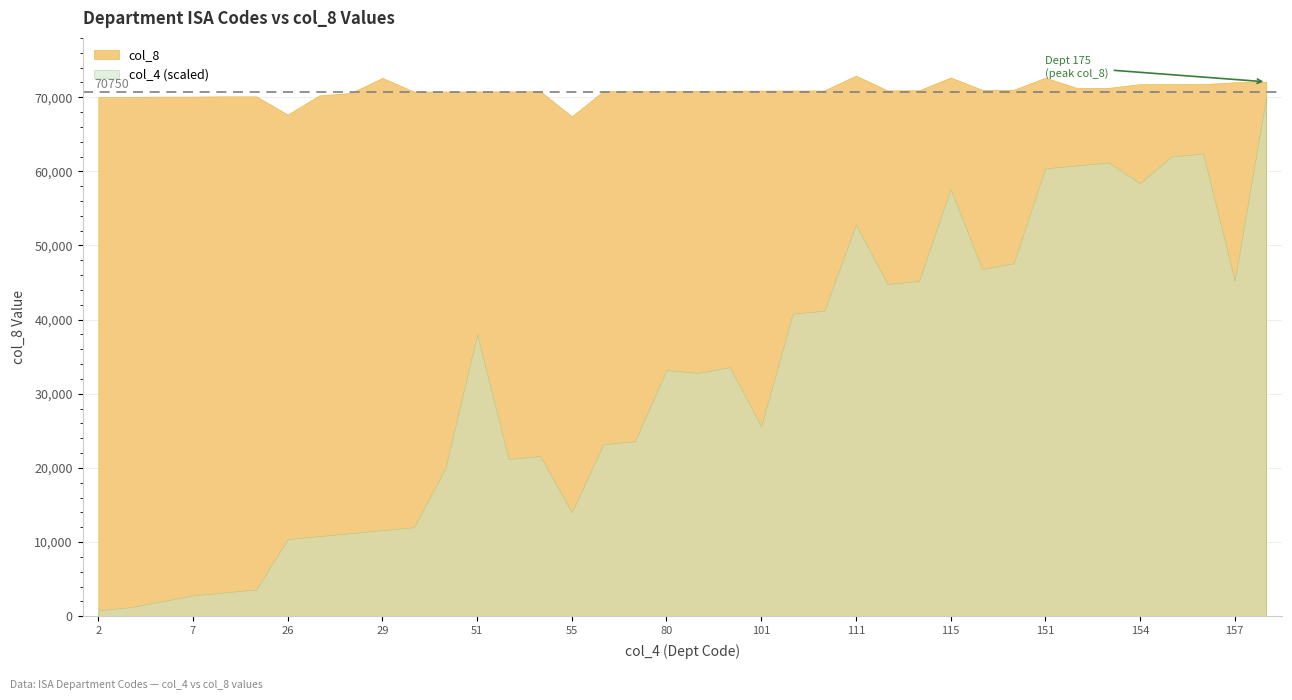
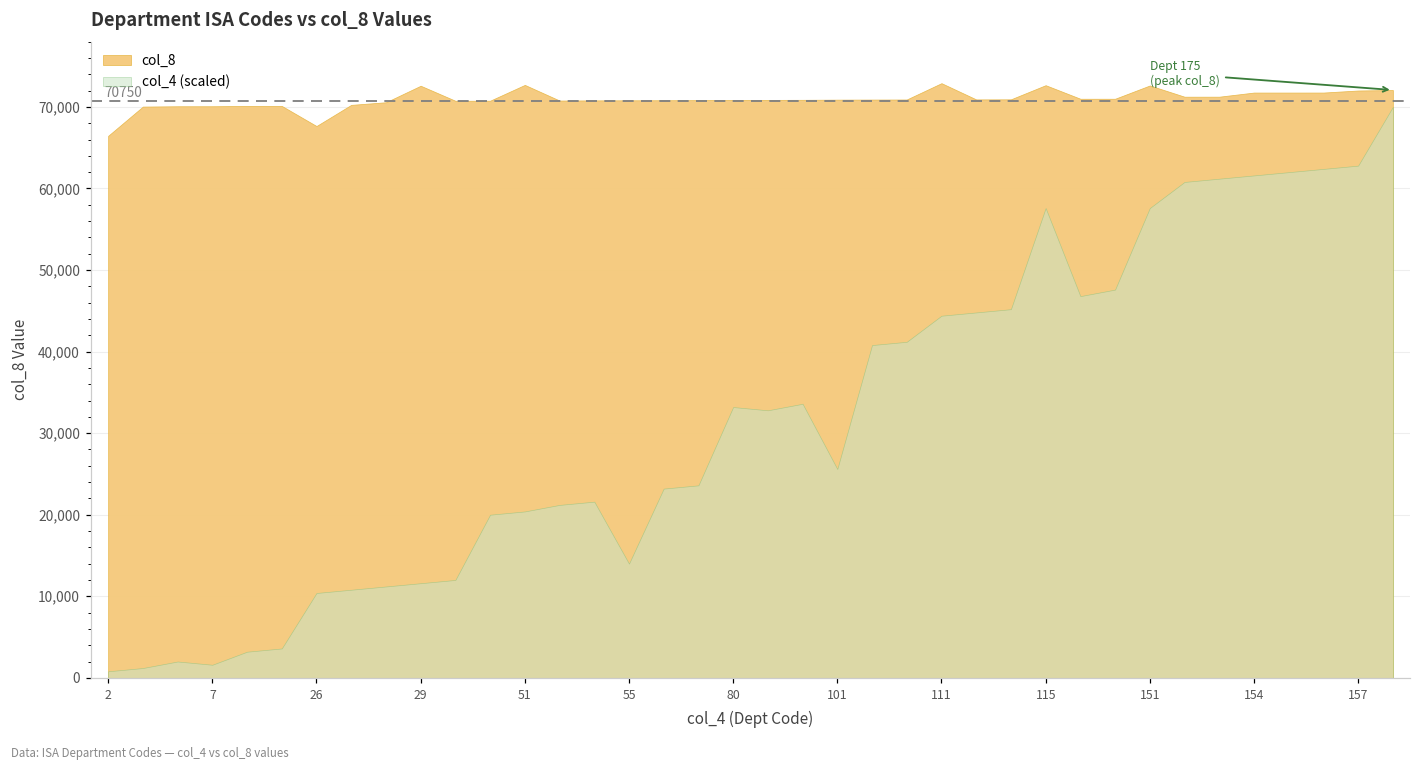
col_8, 2: 70,000 -> 66,000
col_4 (scaled), 7: 3,000 -> 2,000
col_8, 51: 71,000 -> 73,000
col_4 (scaled), 51: 38,000 -> 20,000
col_8, 55: 67,000 -> 71,000
col_4 (scaled), 111: 53,000 -> 44,000
col_4 (scaled), 151: 60,000 -> 58,000
col_4 (scaled), 154: 58,000 -> 62,000
col_4 (scaled), 157: 45,000 -> 63,000
